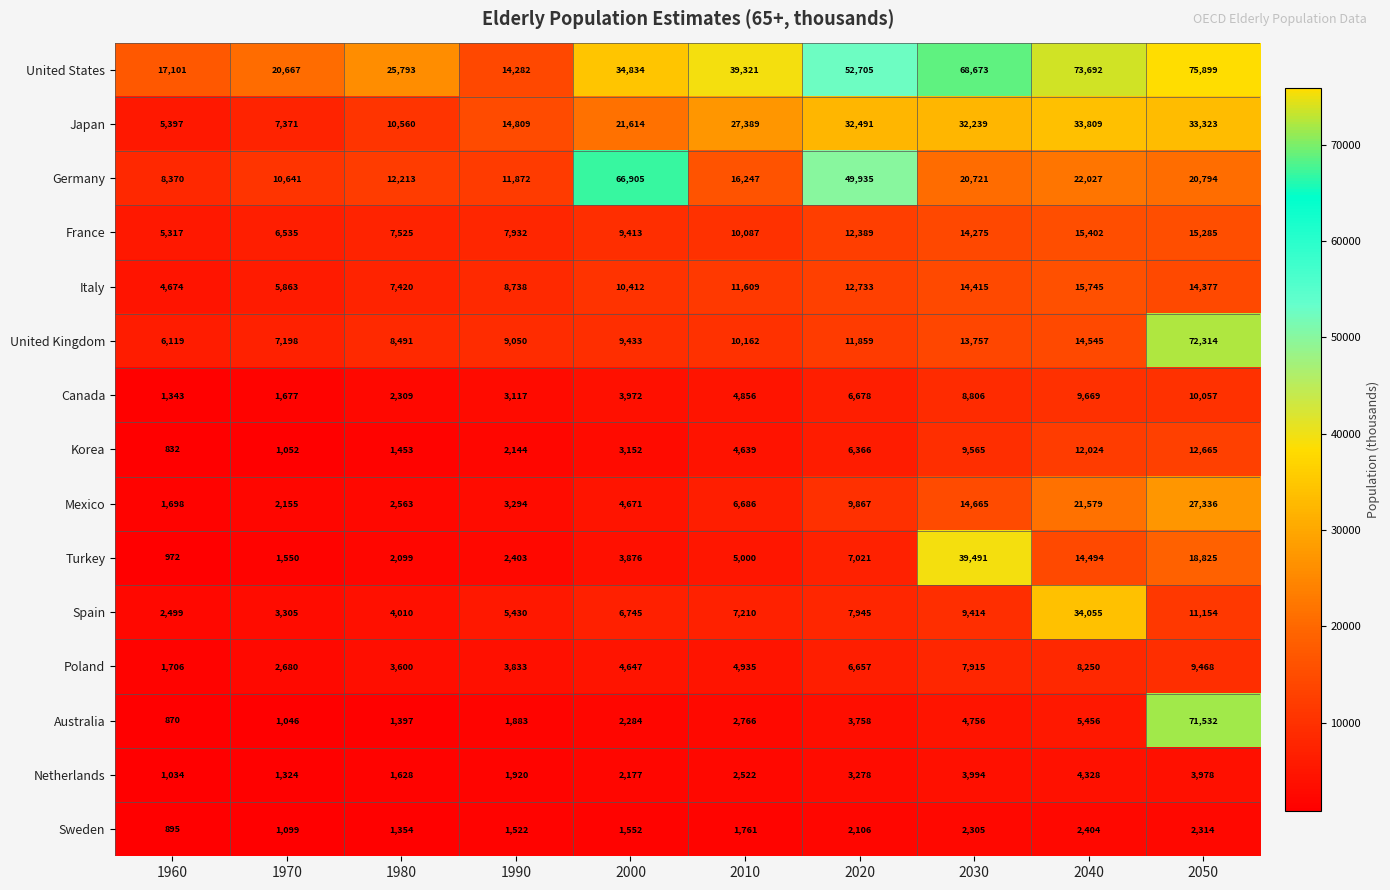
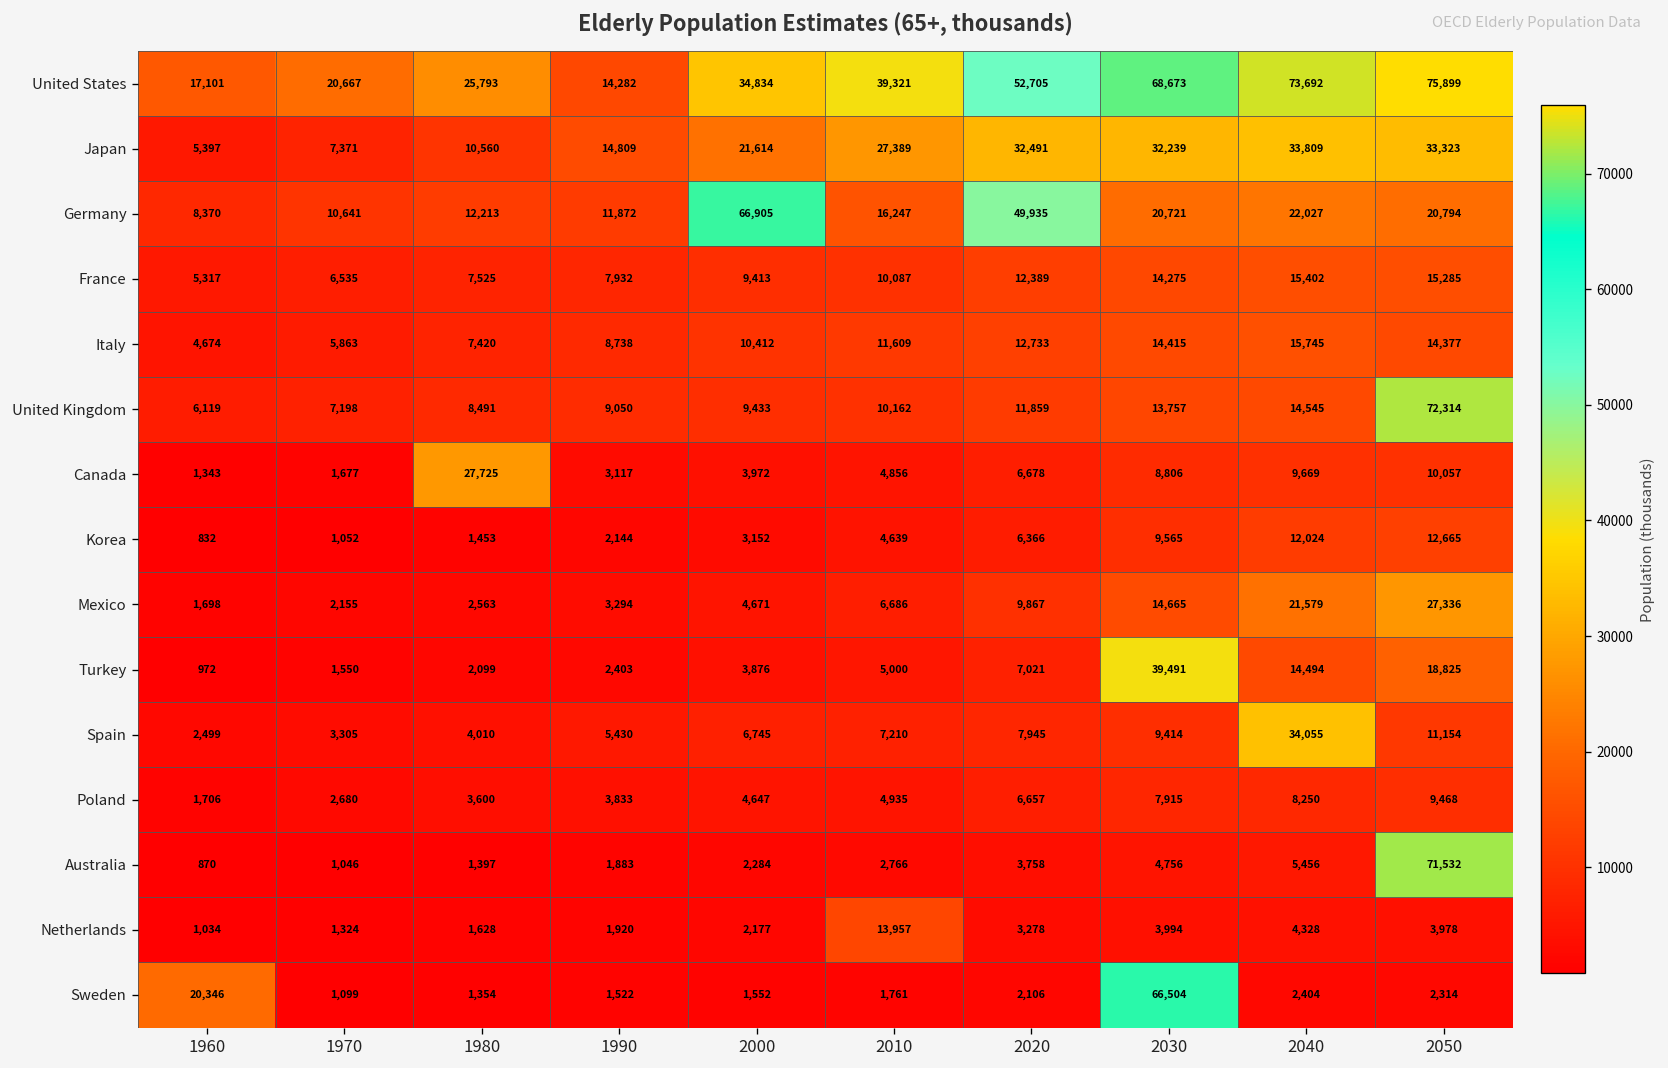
Canada, 1980: 2,309 -> 27,725
Netherlands, 2010: 2,522 -> 13,957
Sweden, 1960: 895 -> 20,346
Sweden, 2030: 2,305 -> 66,504
